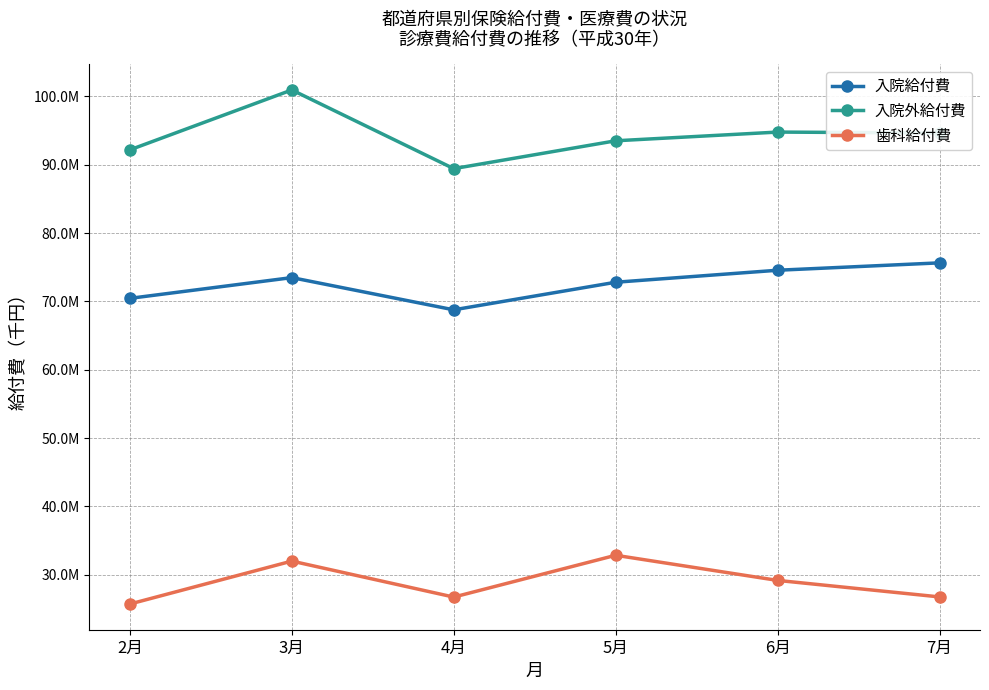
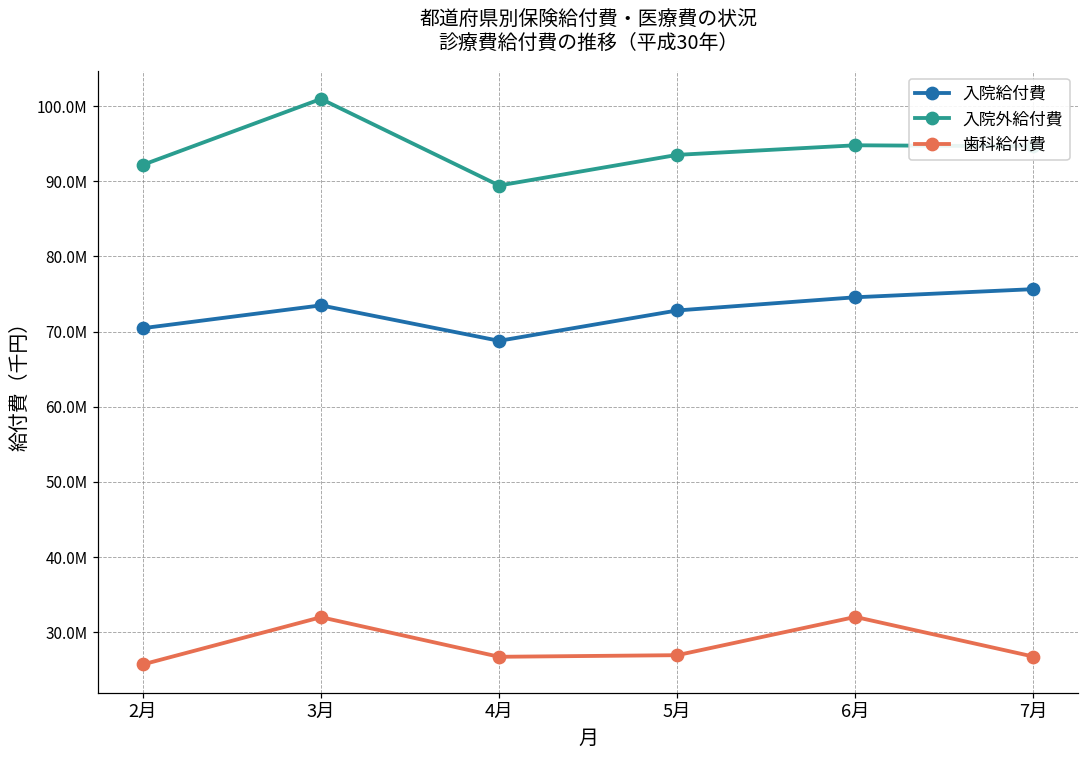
歯科給付費, 5月: 33000000 -> 27000000
歯科給付費, 6月: 29000000 -> 32000000
